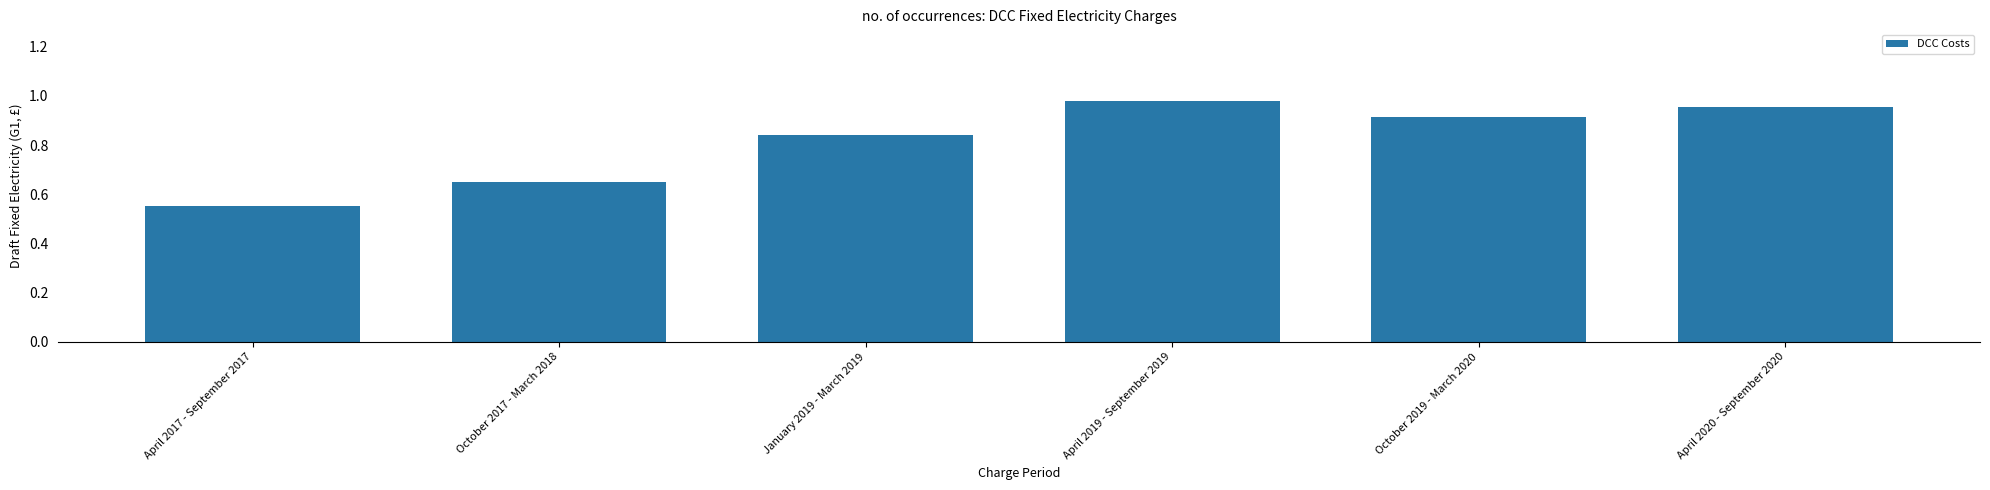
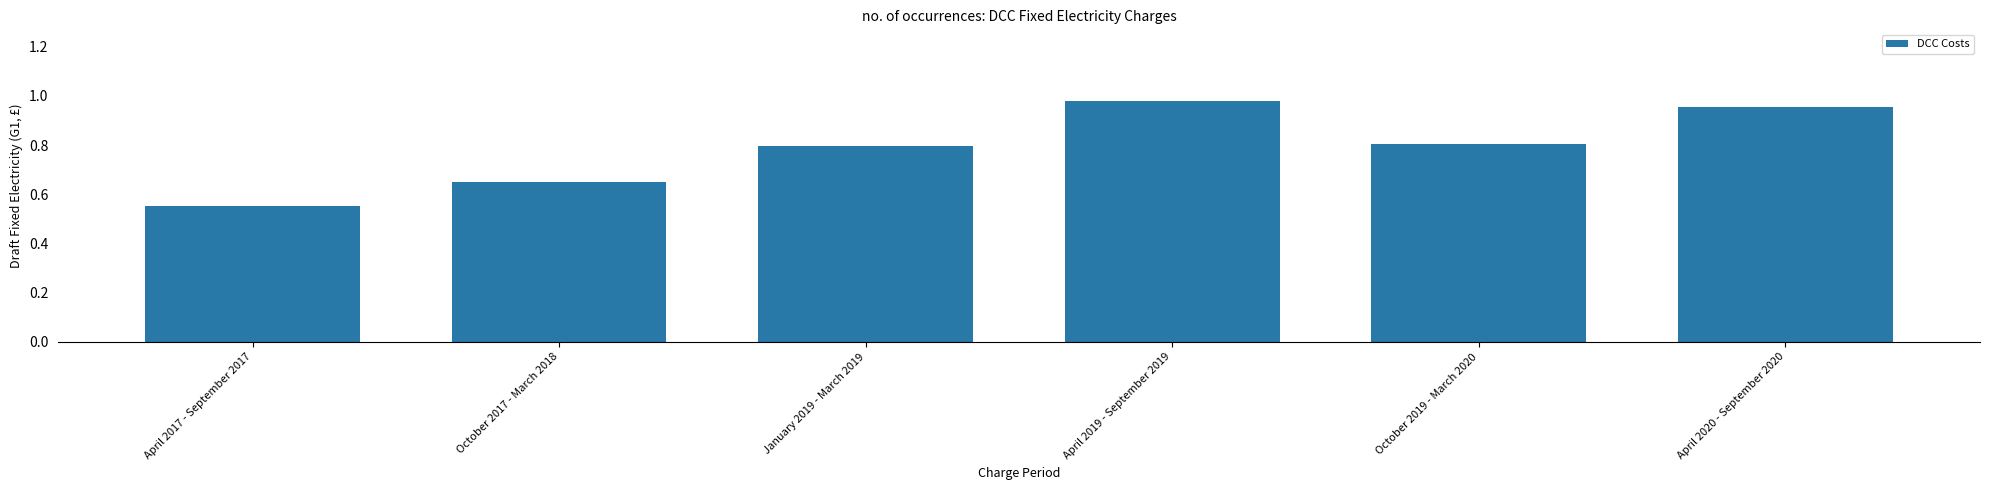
January 2019 - March 2019: 0.84 -> 0.80
October 2019 - March 2020: 0.92 -> 0.80
